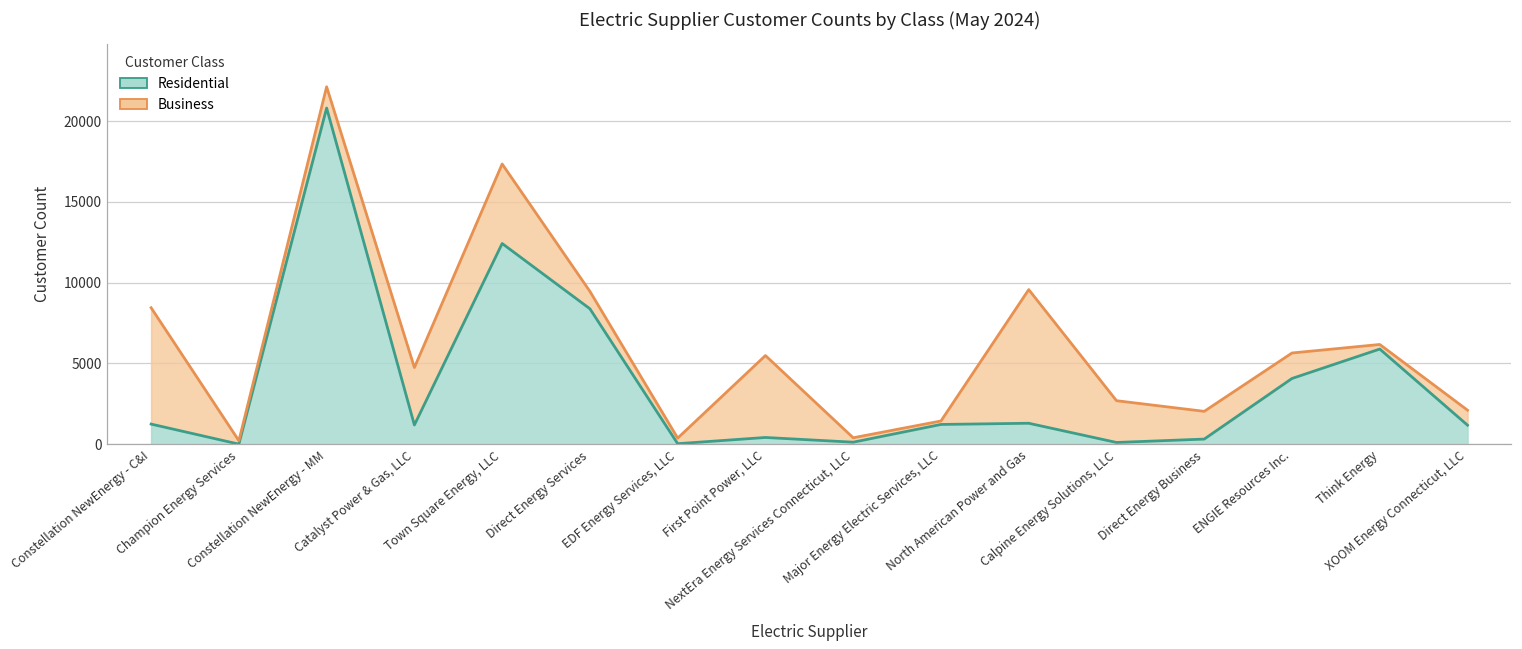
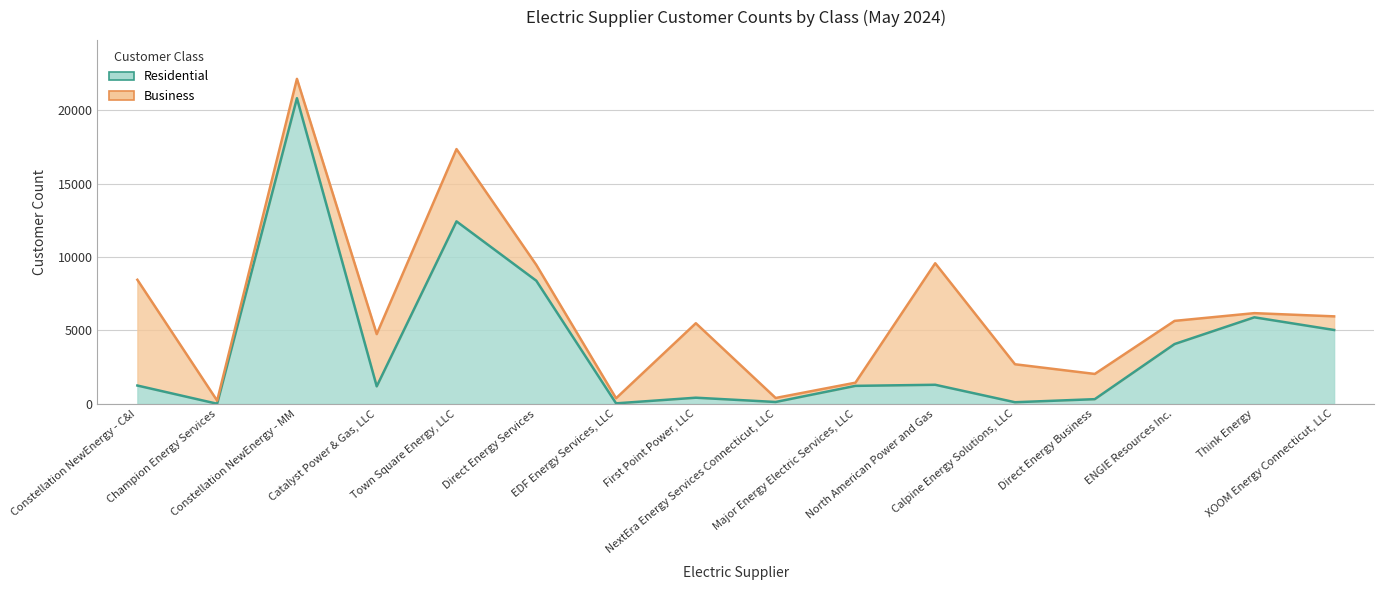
Residential, XOOM Energy Connecticut, LLC: 1200 -> 5000
